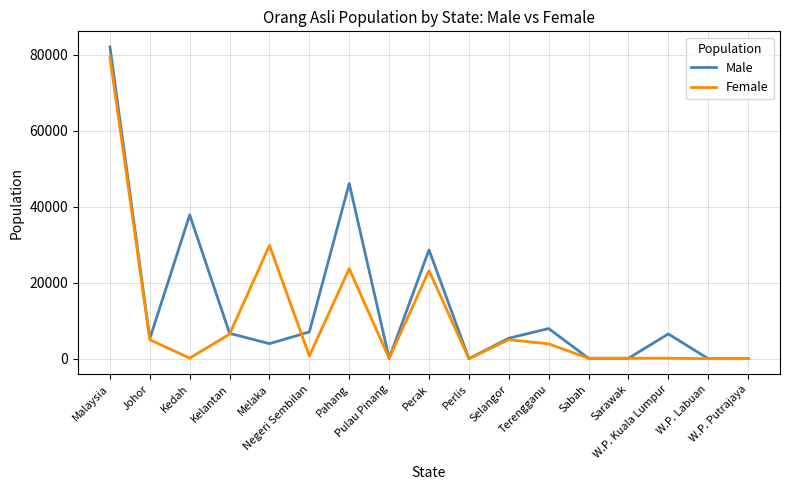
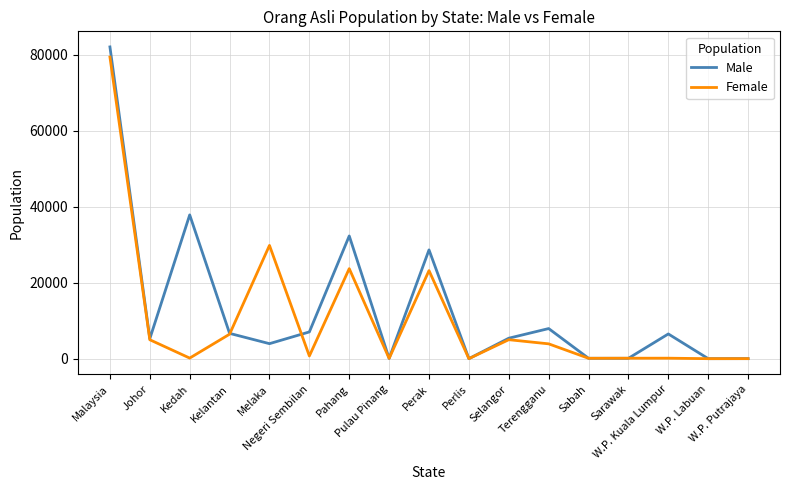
Male, Pahang: 46000 -> 32000
